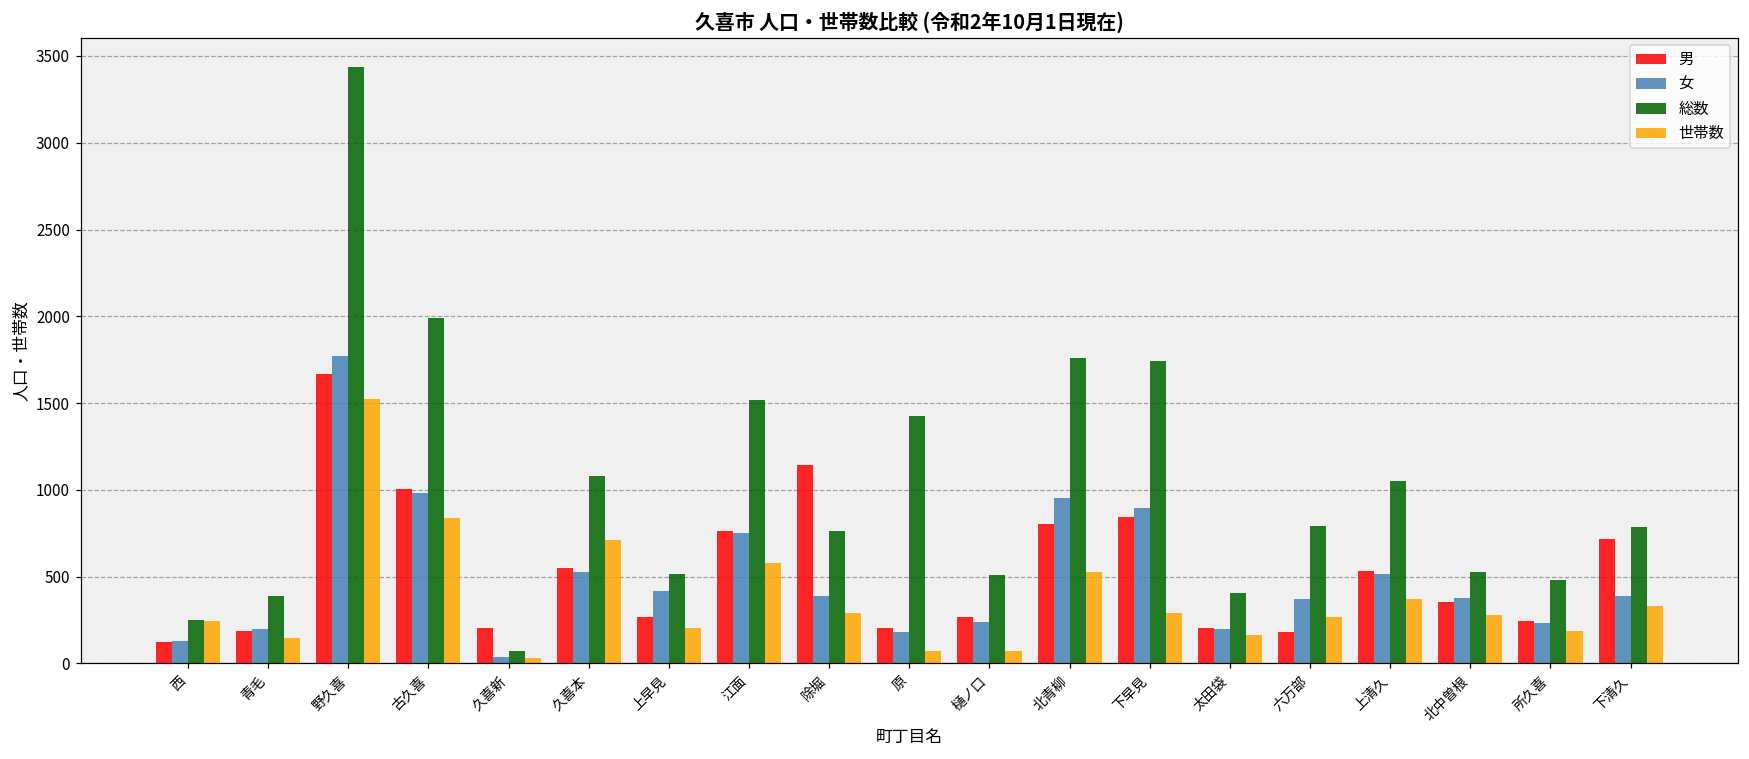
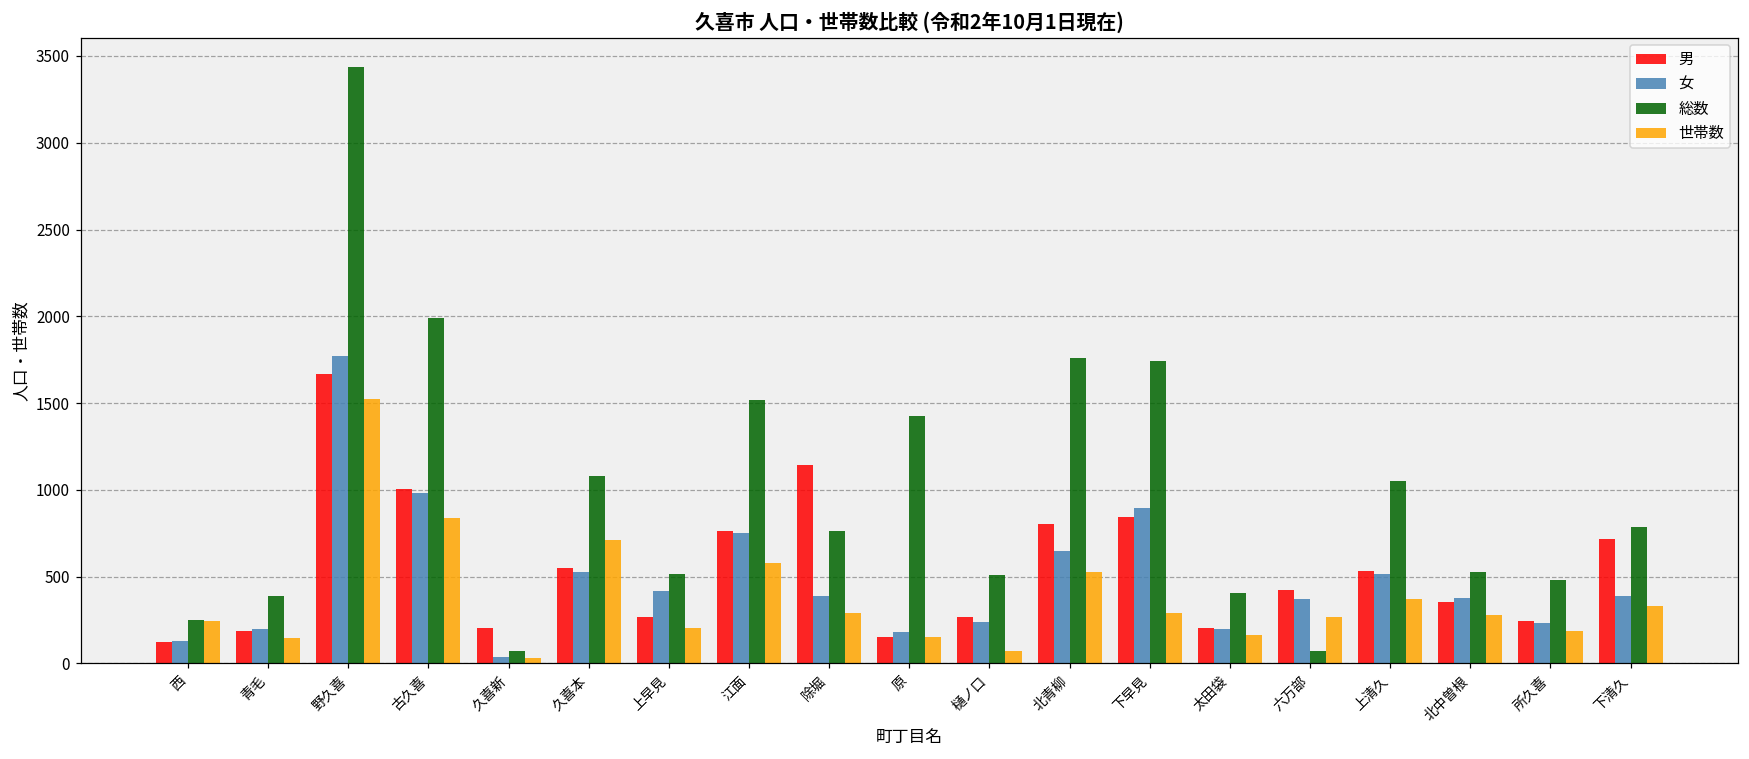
男, 原: 200 -> 150
世帯数, 原: 70 -> 150
女, 北青柳: 960 -> 650
男, 六万部: 180 -> 420
総数, 六万部: 790 -> 70
